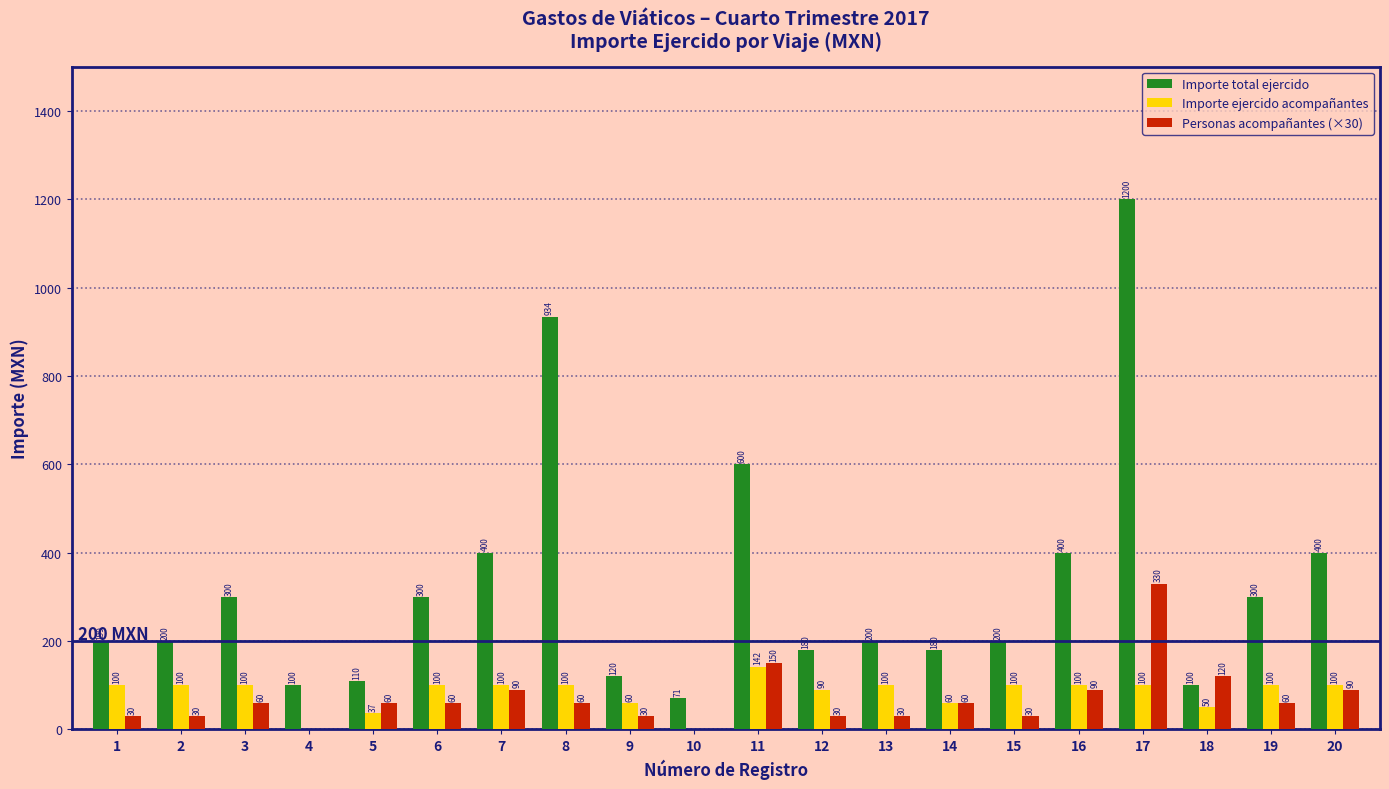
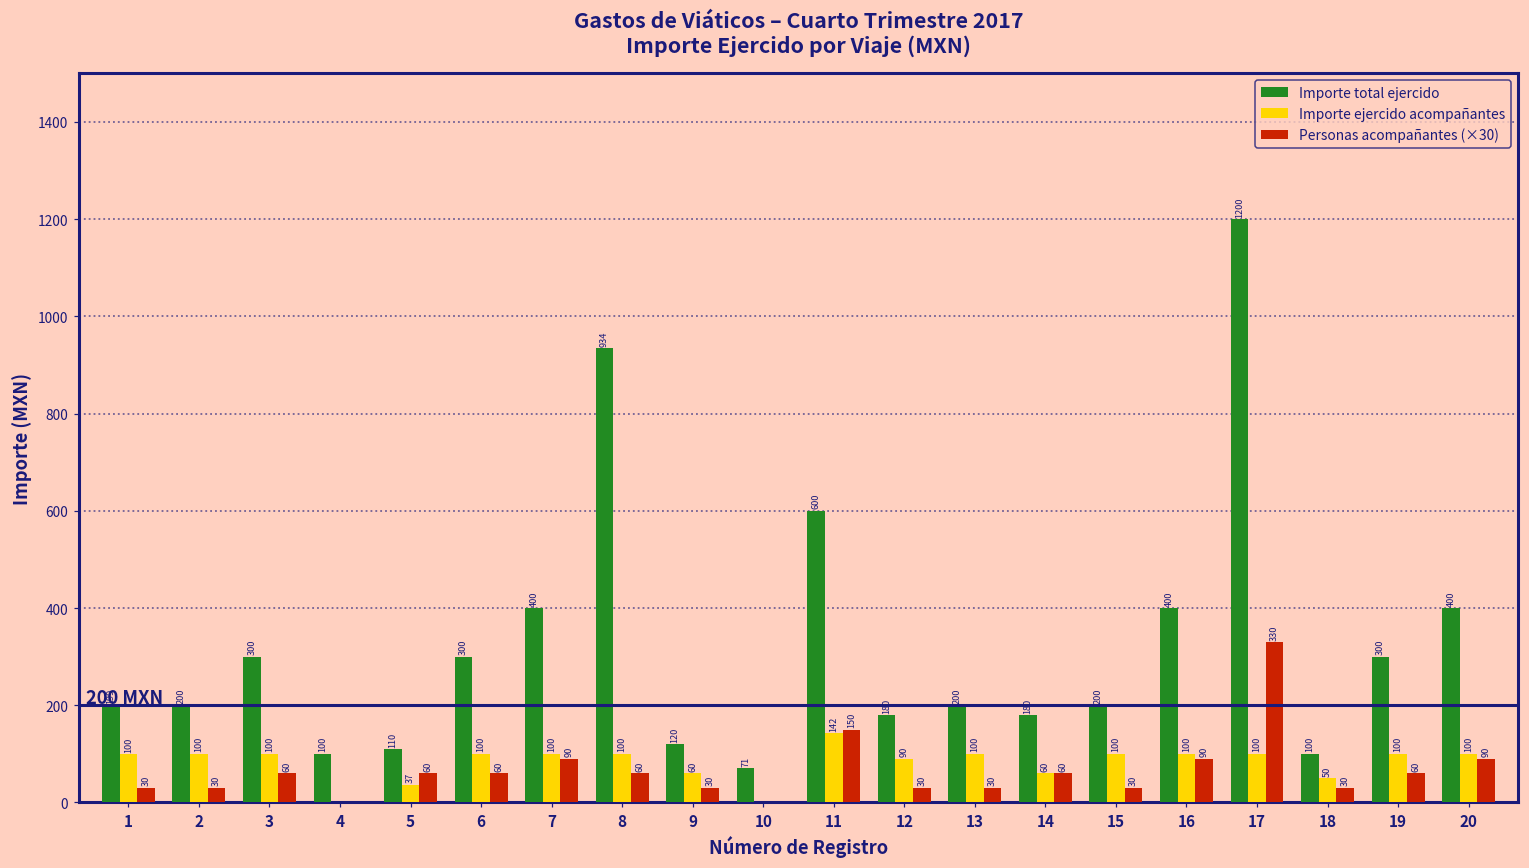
Personas acompañantes (×30), 18: 120 -> 30
